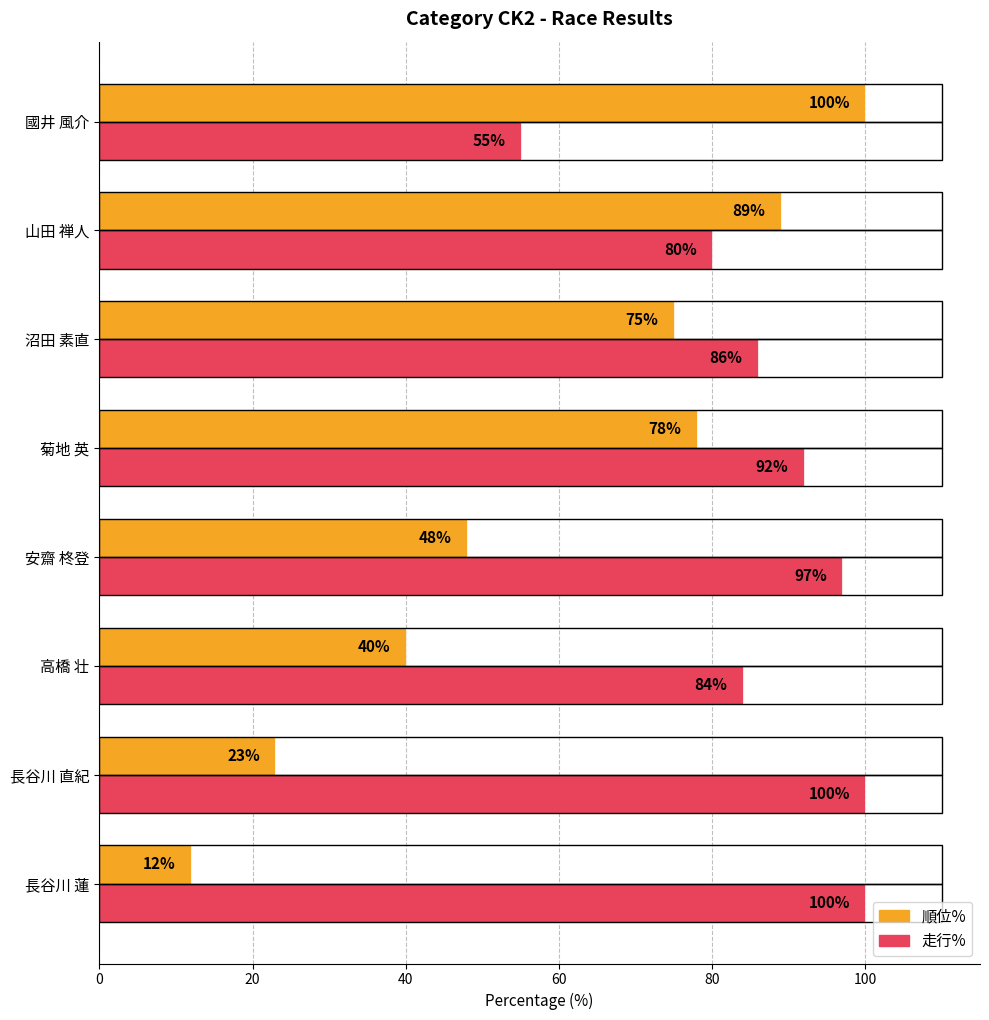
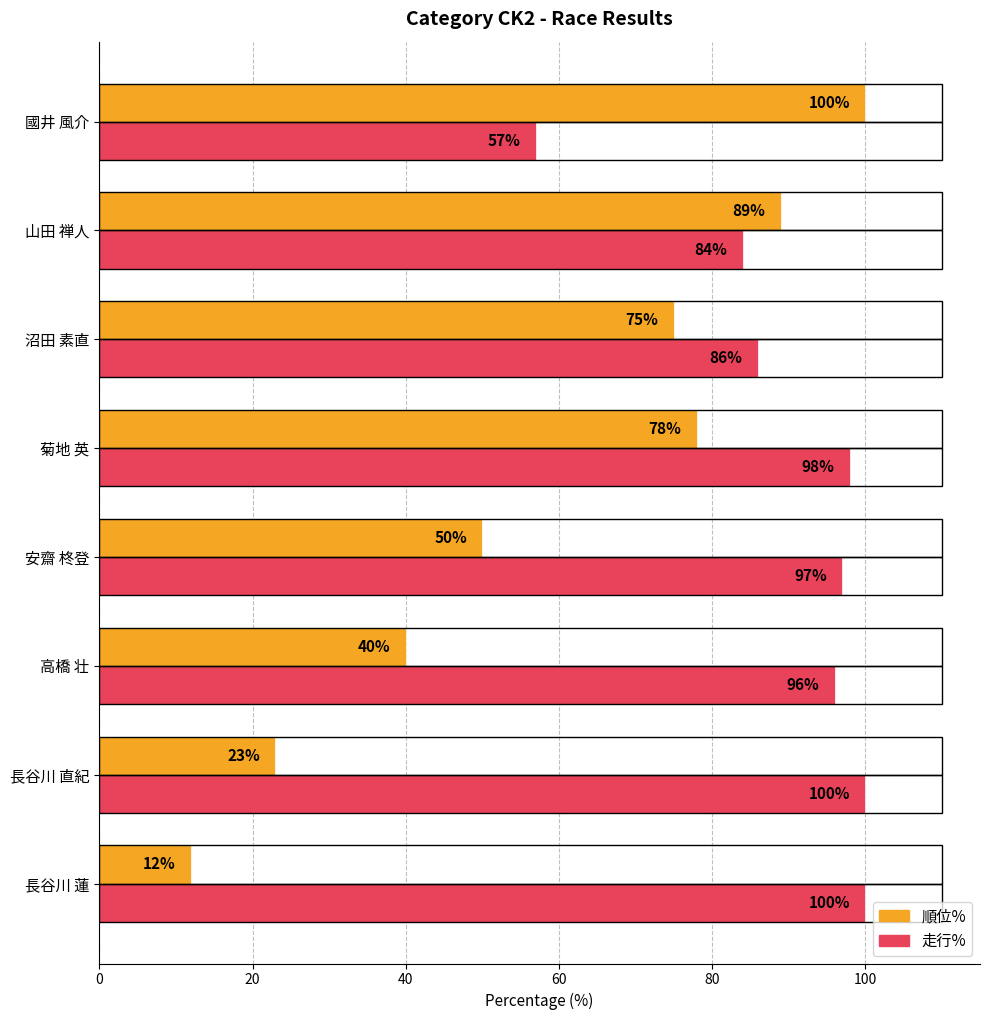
走行%, 國井 風介: 55% -> 57%
走行%, 山田 禅人: 80% -> 84%
走行%, 菊地 英: 92% -> 98%
順位%, 安齋 柊登: 48% -> 50%
走行%, 高橋 壮: 84% -> 96%
